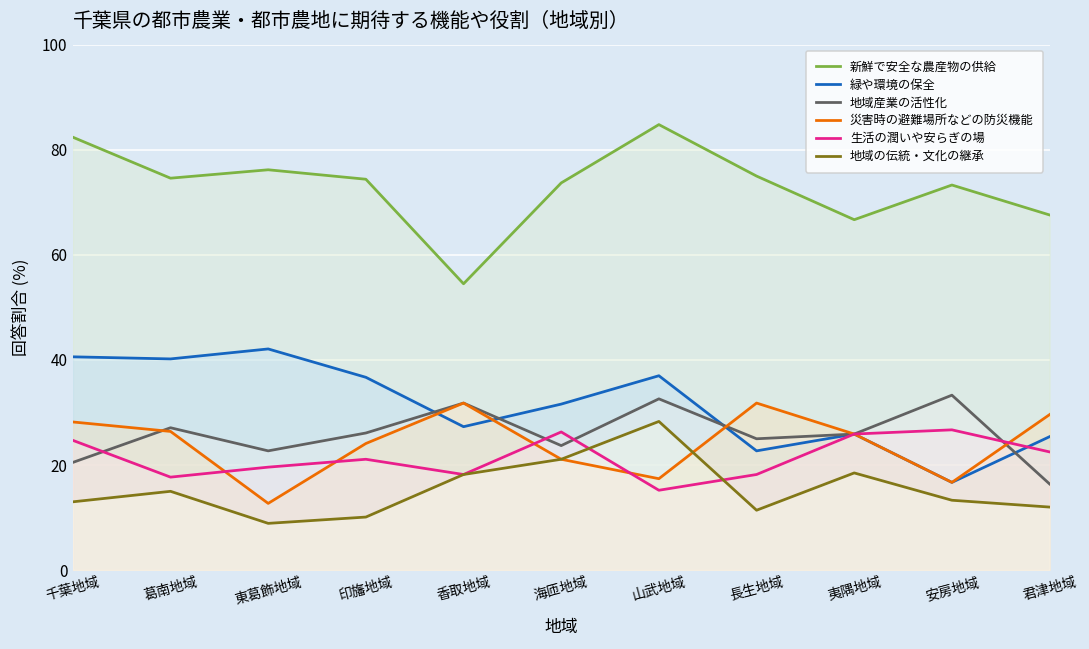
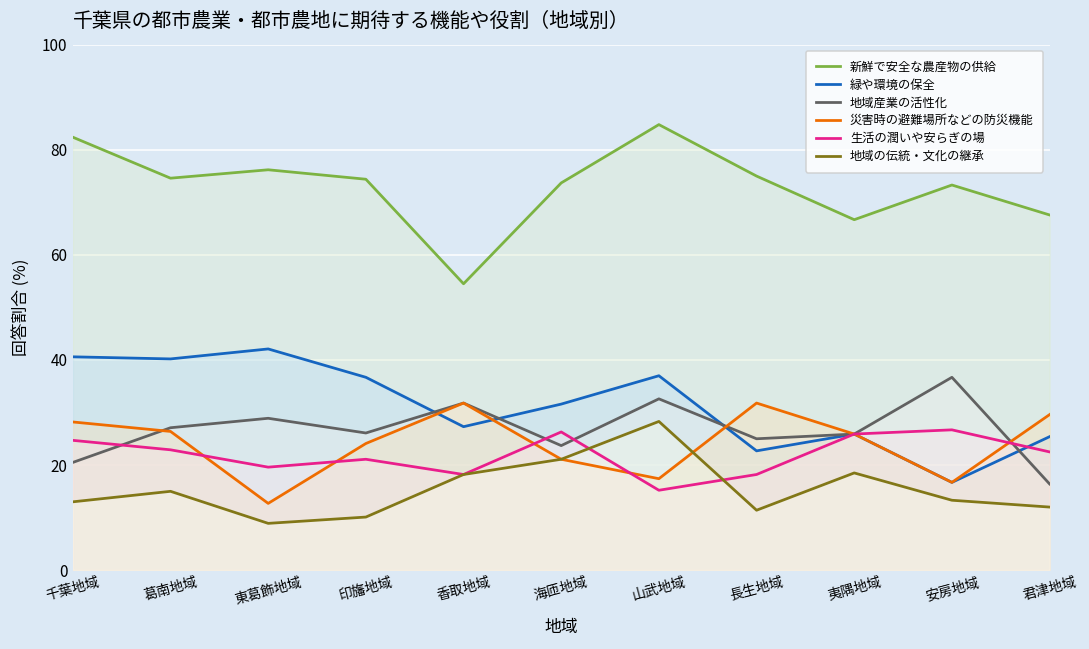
生活の潤いや安らぎの場, 葛南地域: 18 -> 23
地域産業の活性化, 東葛飾地域: 23 -> 29
地域産業の活性化, 安房地域: 33 -> 37
